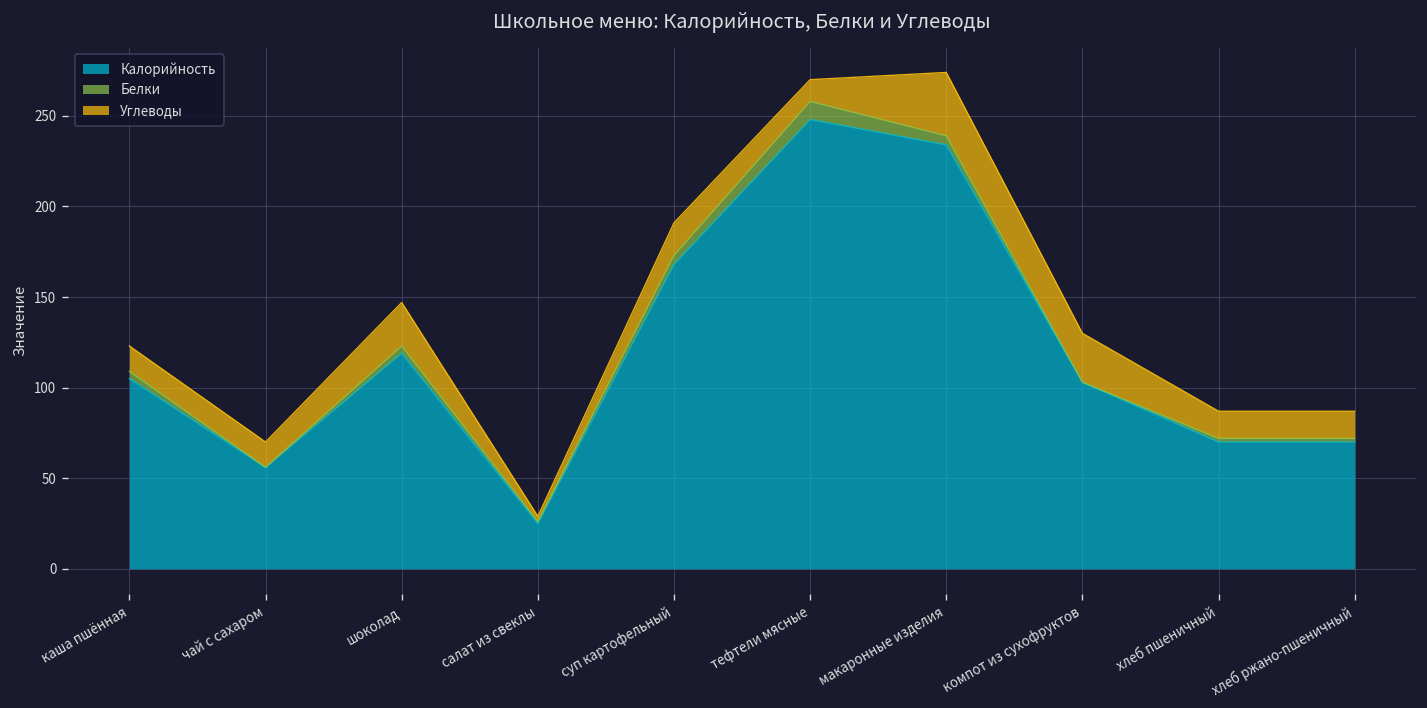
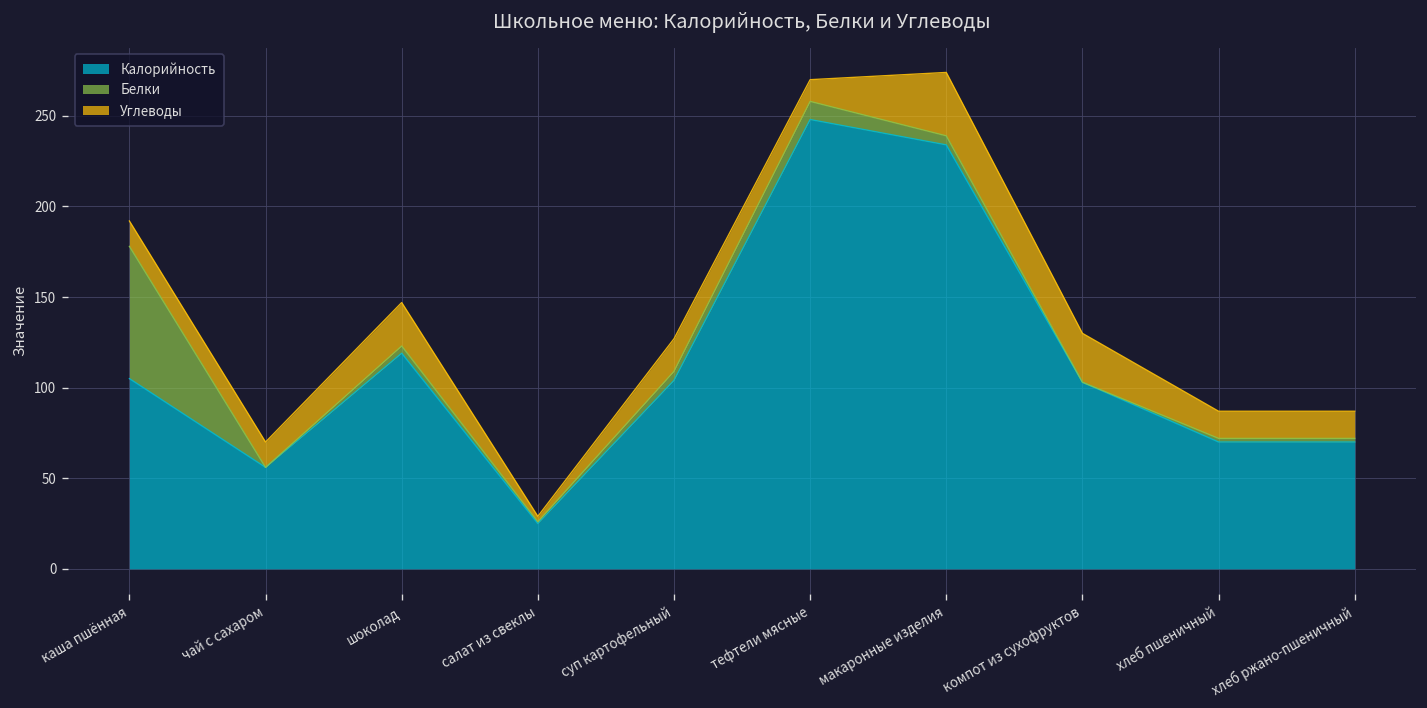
Белки, каша пшённая: 4 -> 73
Калорийность, суп картофельный: 168 -> 104
